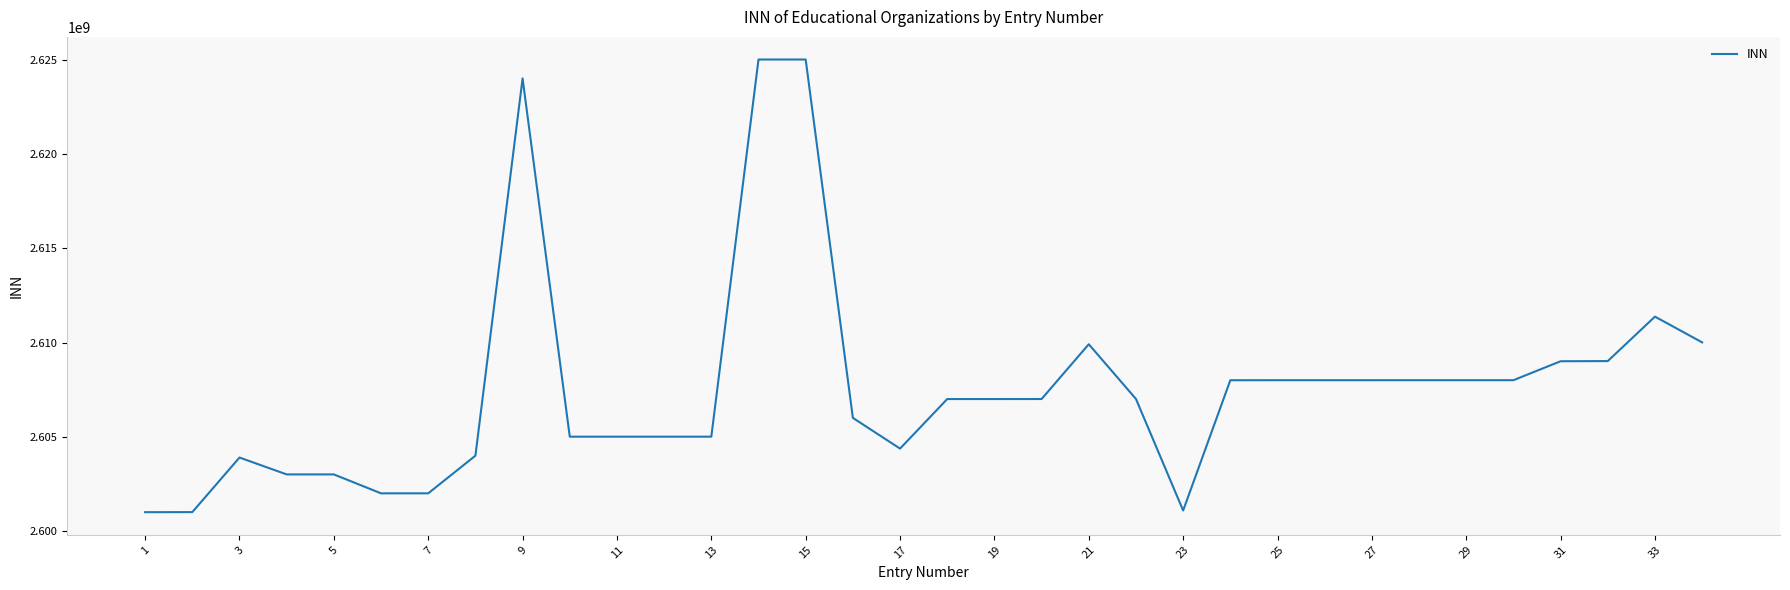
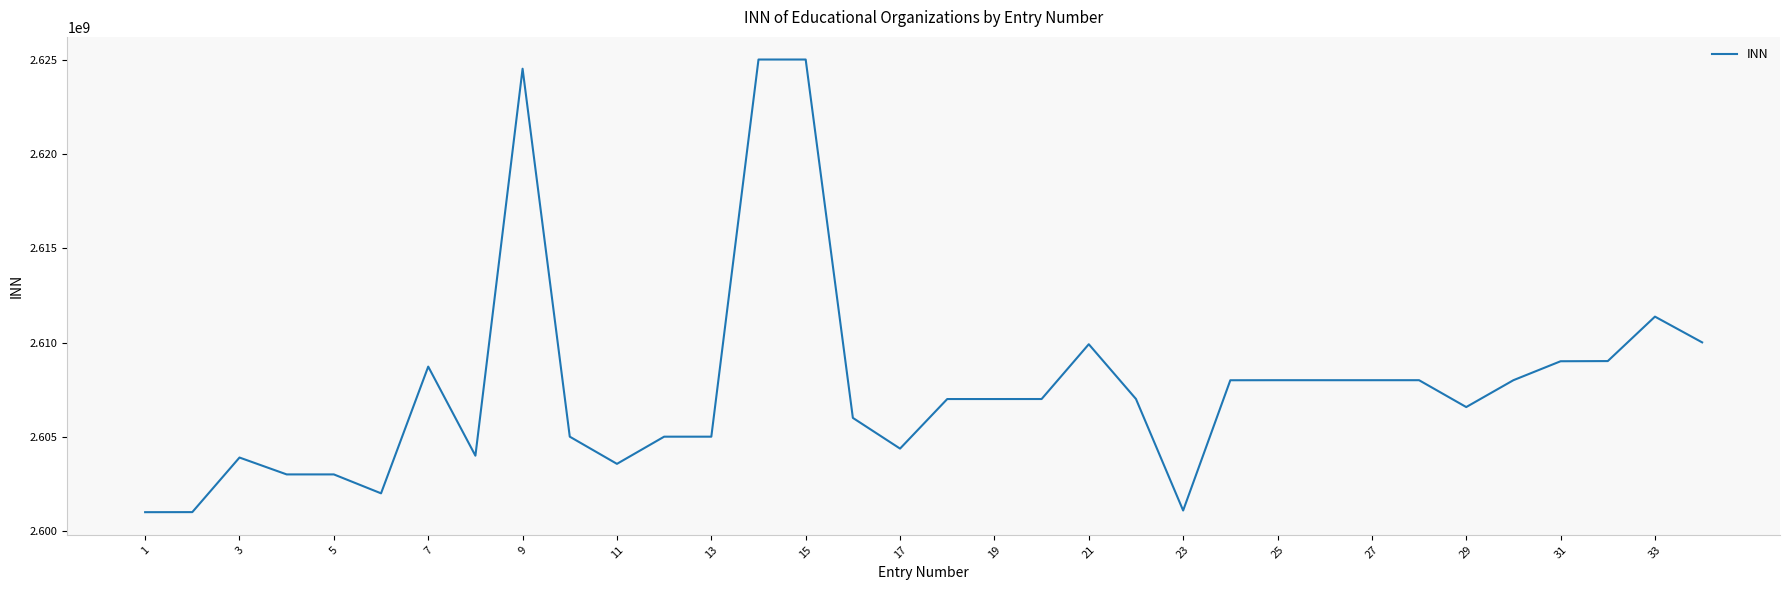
7: 2602000000 -> 2608700000
9: 2624000000 -> 2624500000
11: 2605000000 -> 2603600000
29: 2608000000 -> 2606600000
